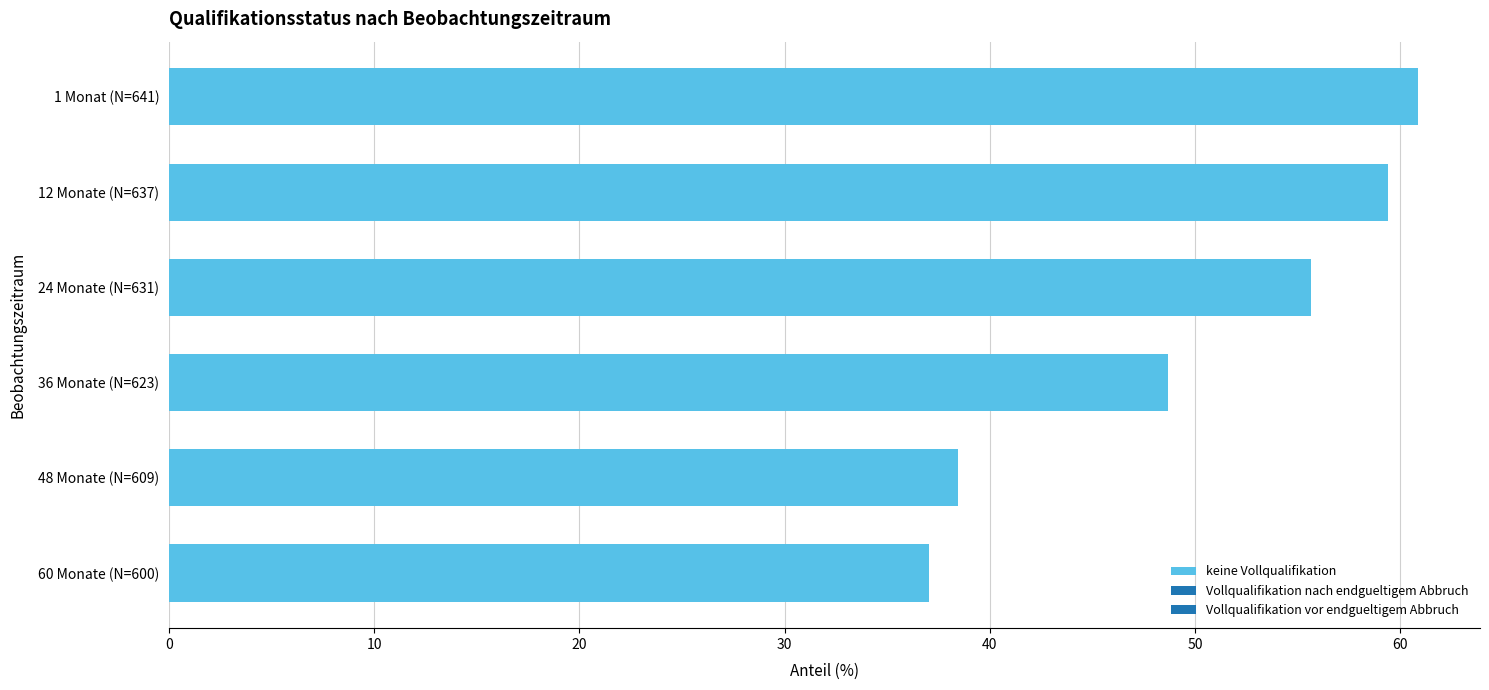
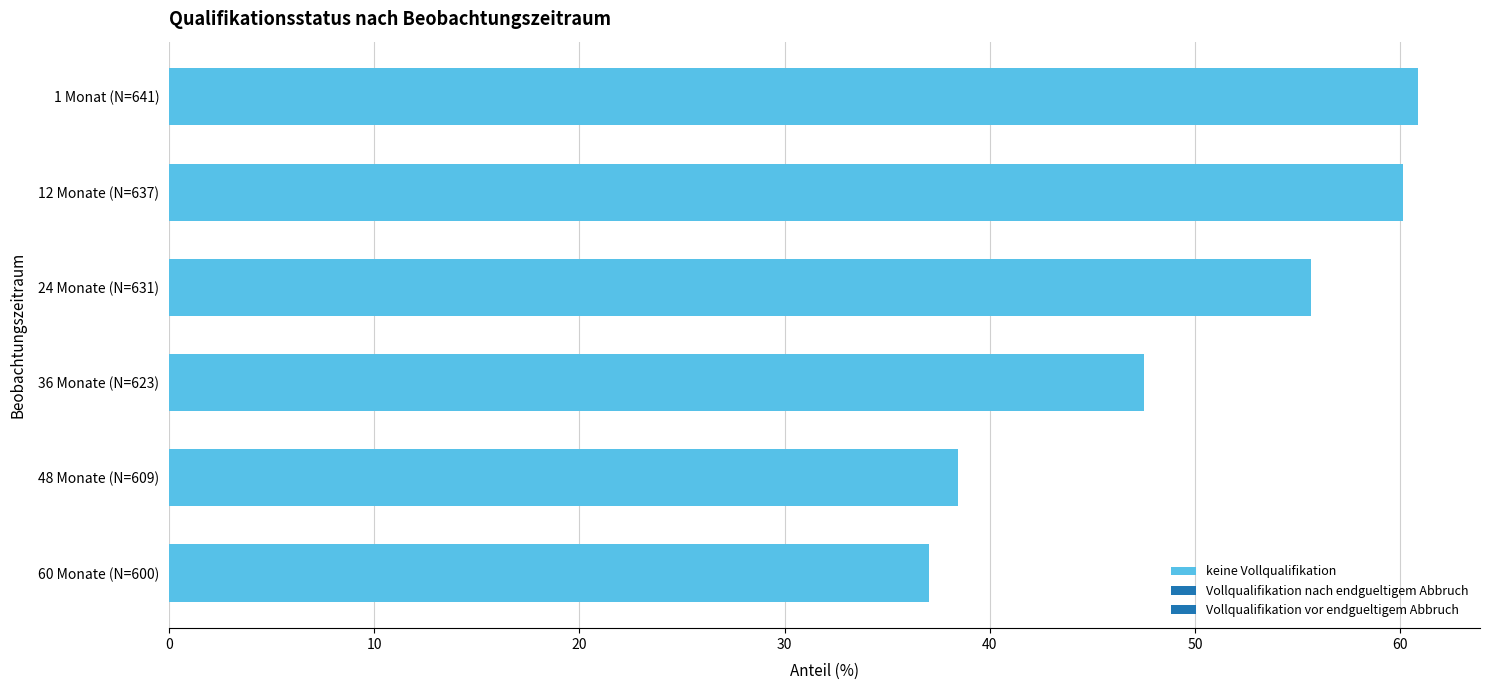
12 Monate (N=637): 59.4 -> 60.1
36 Monate (N=623): 48.7 -> 47.5
